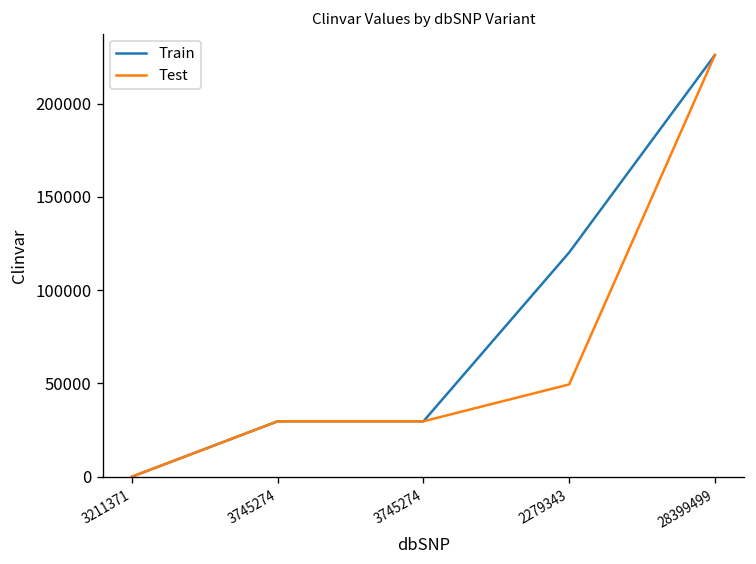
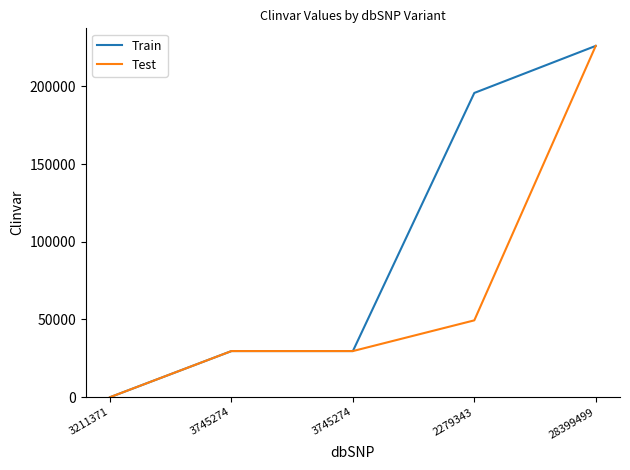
Train, 2279343: 120000 -> 196000
